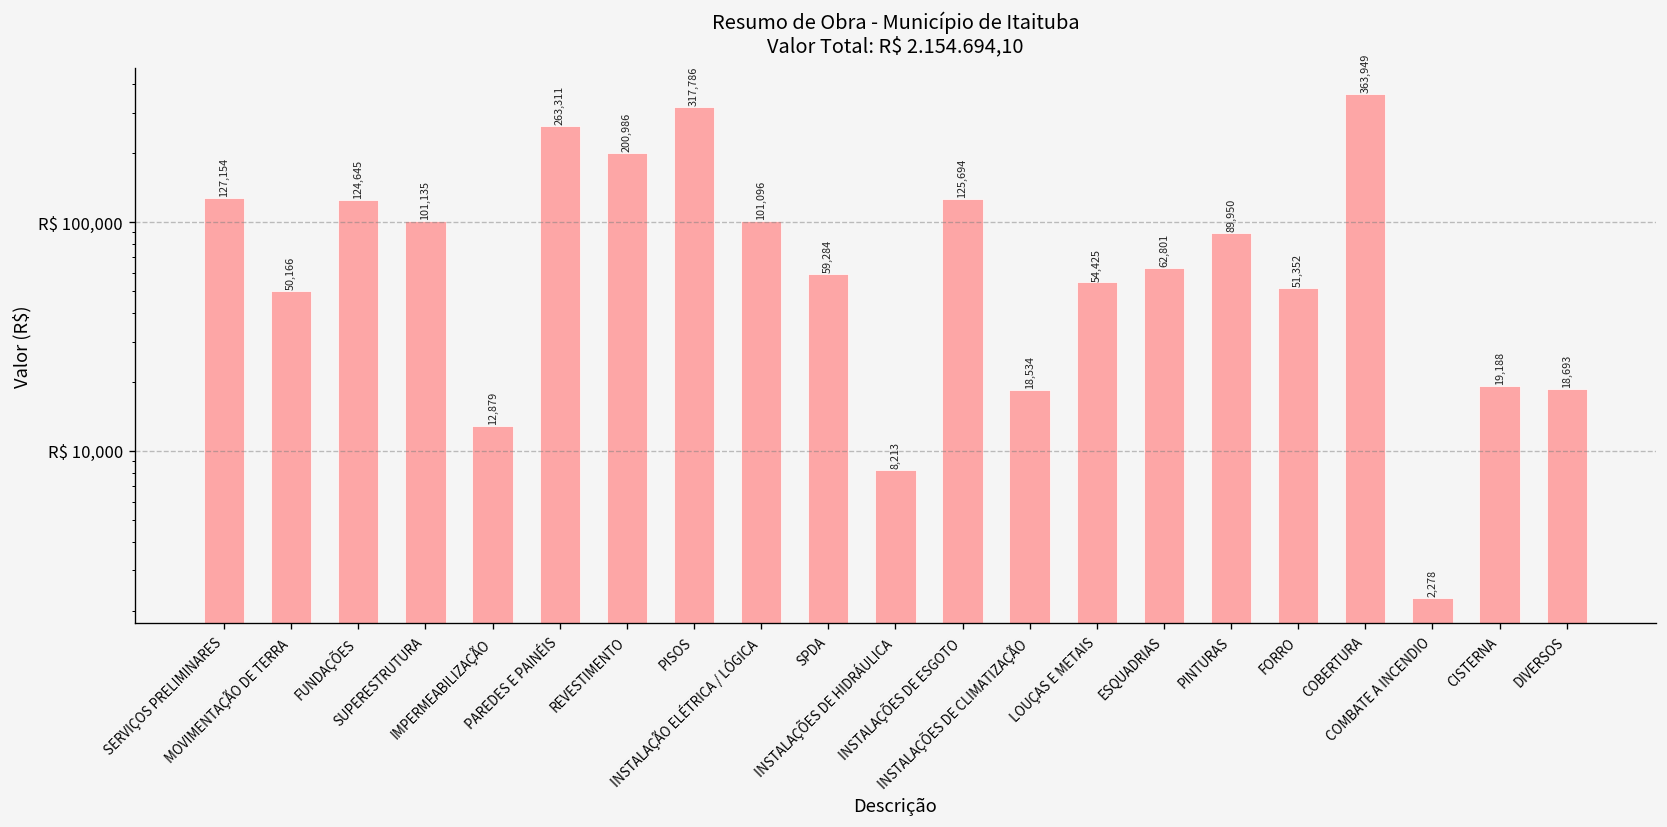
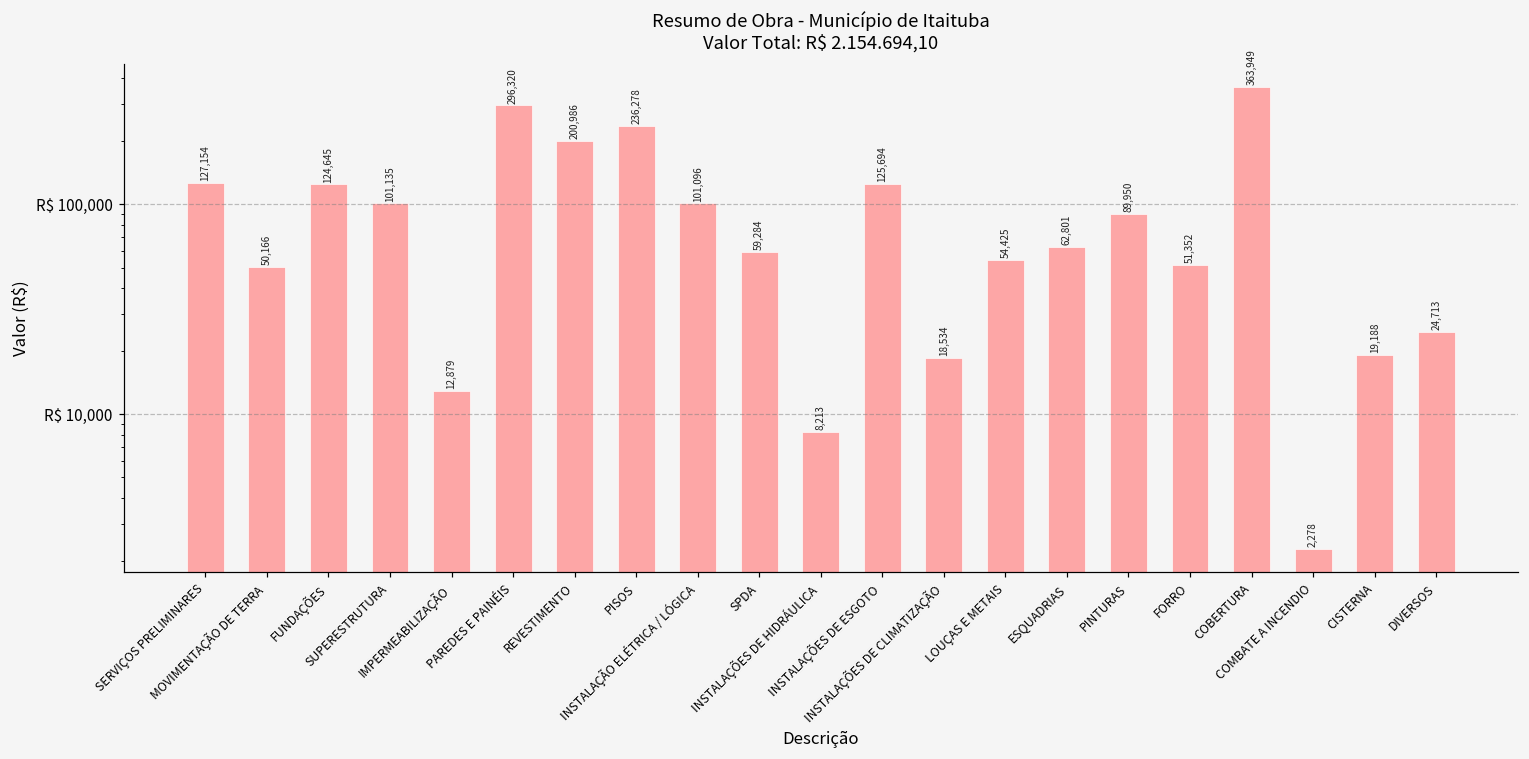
PAREDES E PAINÉIS: 263,311 -> 296,320
PISOS: 317,786 -> 236,278
DIVERSOS: 18,693 -> 24,713
